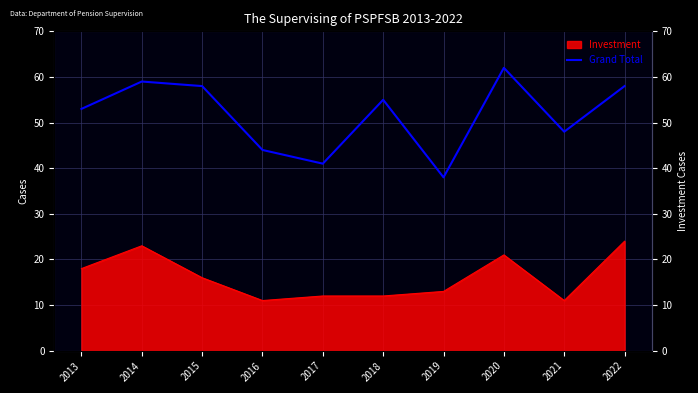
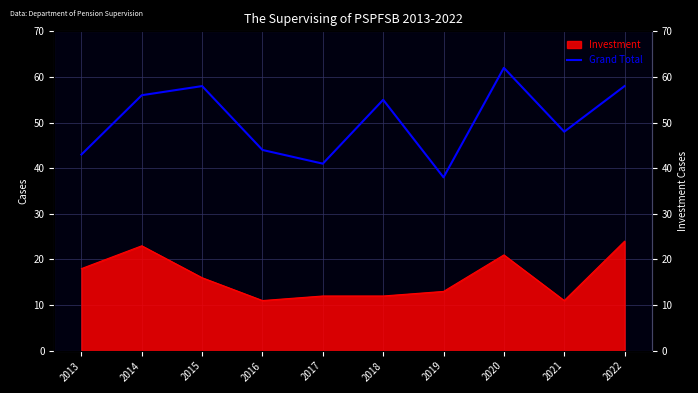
Grand Total, 2013: 53 -> 43
Grand Total, 2014: 59 -> 56
